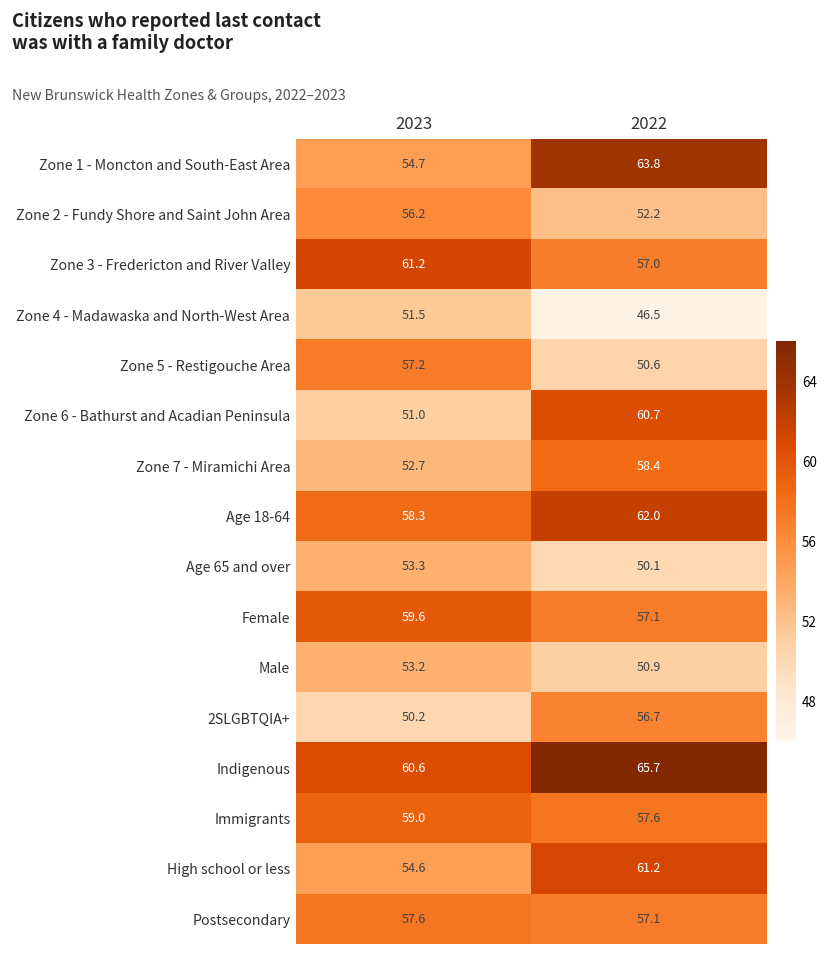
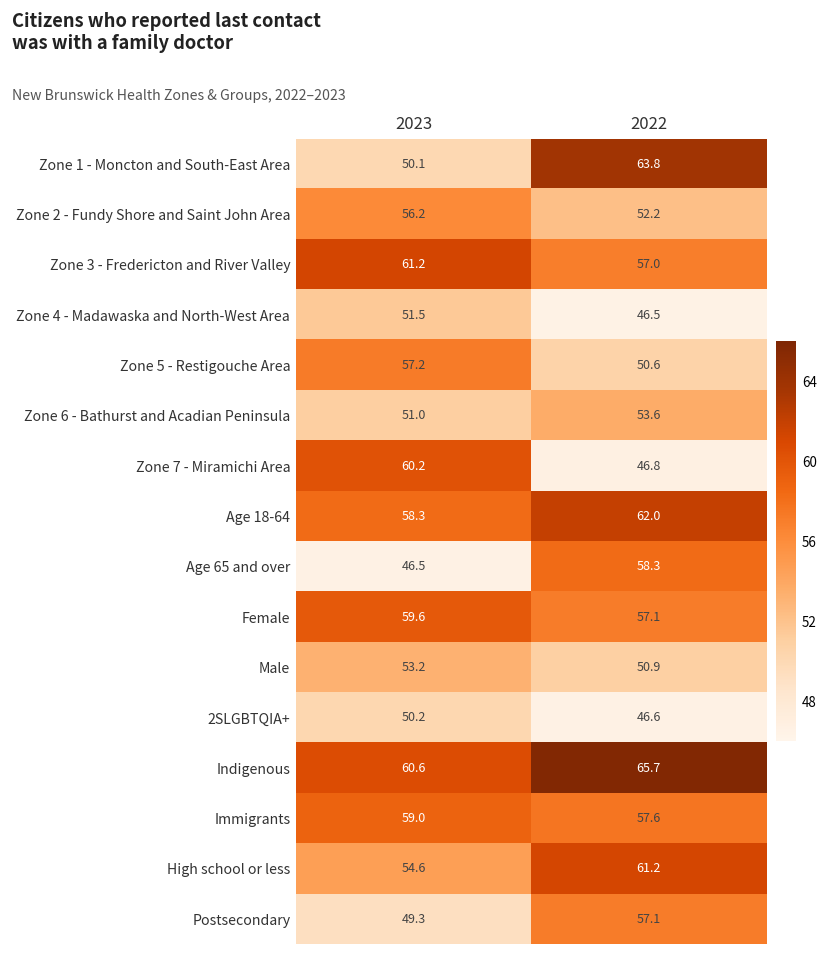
Zone 1 - Moncton and South-East Area, 2023: 54.7 -> 50.1
Zone 6 - Bathurst and Acadian Peninsula, 2022: 60.7 -> 53.6
Zone 7 - Miramichi Area, 2023: 52.7 -> 60.2
Zone 7 - Miramichi Area, 2022: 58.4 -> 46.8
Age 65 and over, 2023: 53.3 -> 46.5
Age 65 and over, 2022: 50.1 -> 58.3
2SLGBTQIA+, 2022: 56.7 -> 46.6
Postsecondary, 2023: 57.6 -> 49.3
